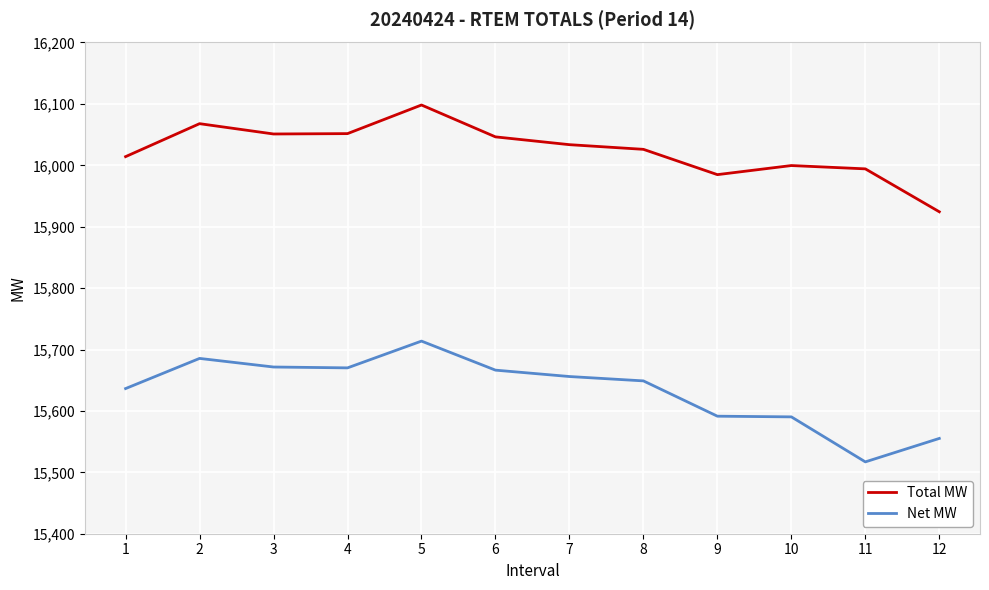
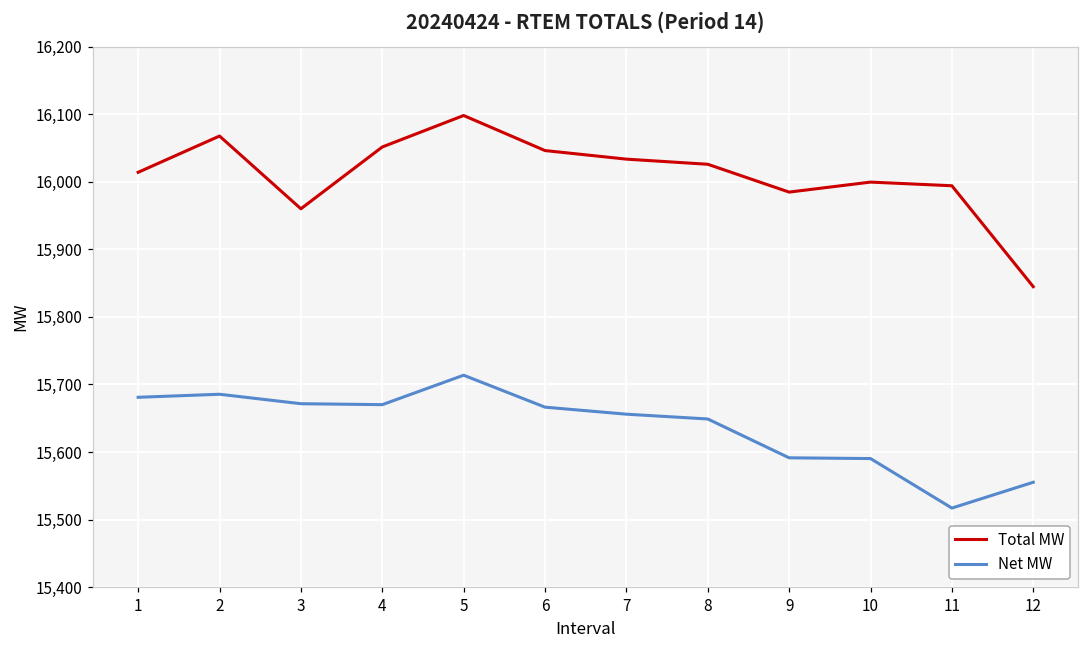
Net MW, 1: 15,640 -> 15,680
Total MW, 3: 16,050 -> 15,960
Total MW, 12: 15,920 -> 15,840
